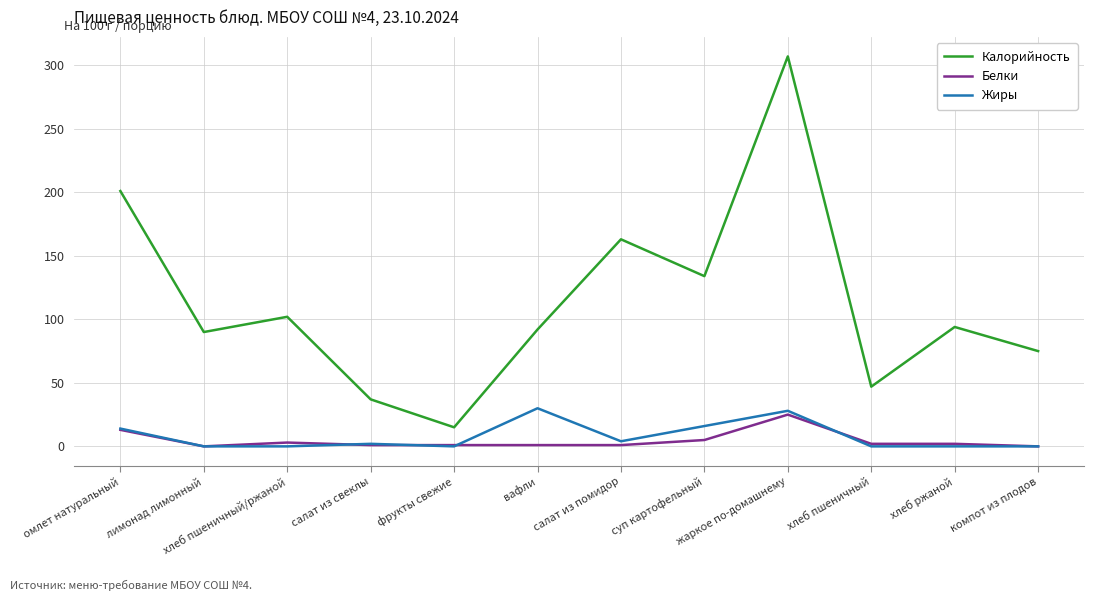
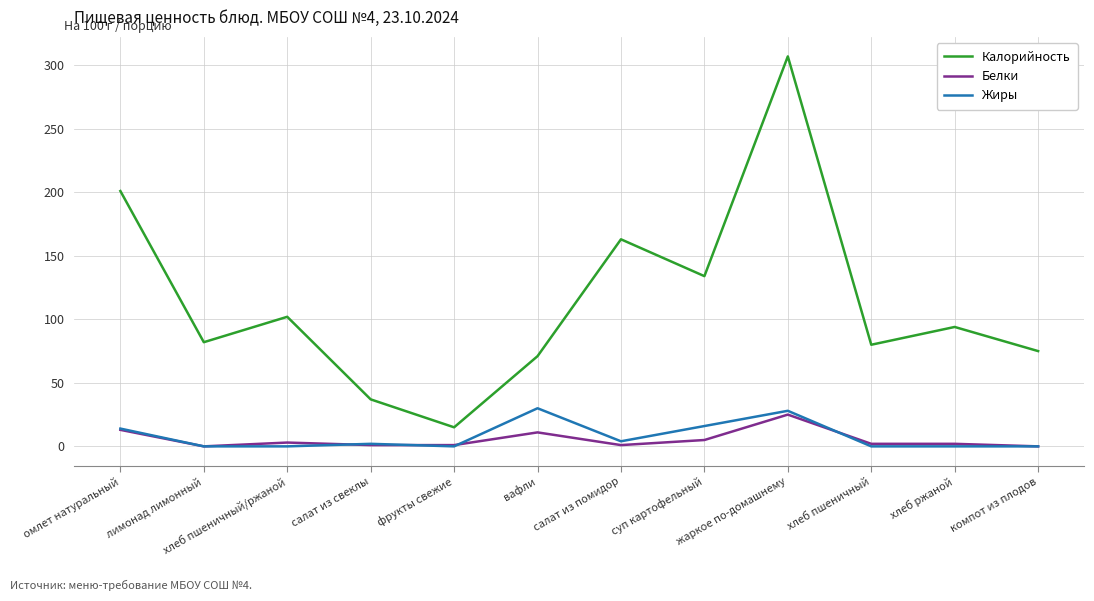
Калорийность, лимонад лимонный: 90 -> 82
Калорийность, вафли: 92 -> 71
Белки, вафли: 1 -> 11
Калорийность, хлеб пшеничный: 47 -> 80
